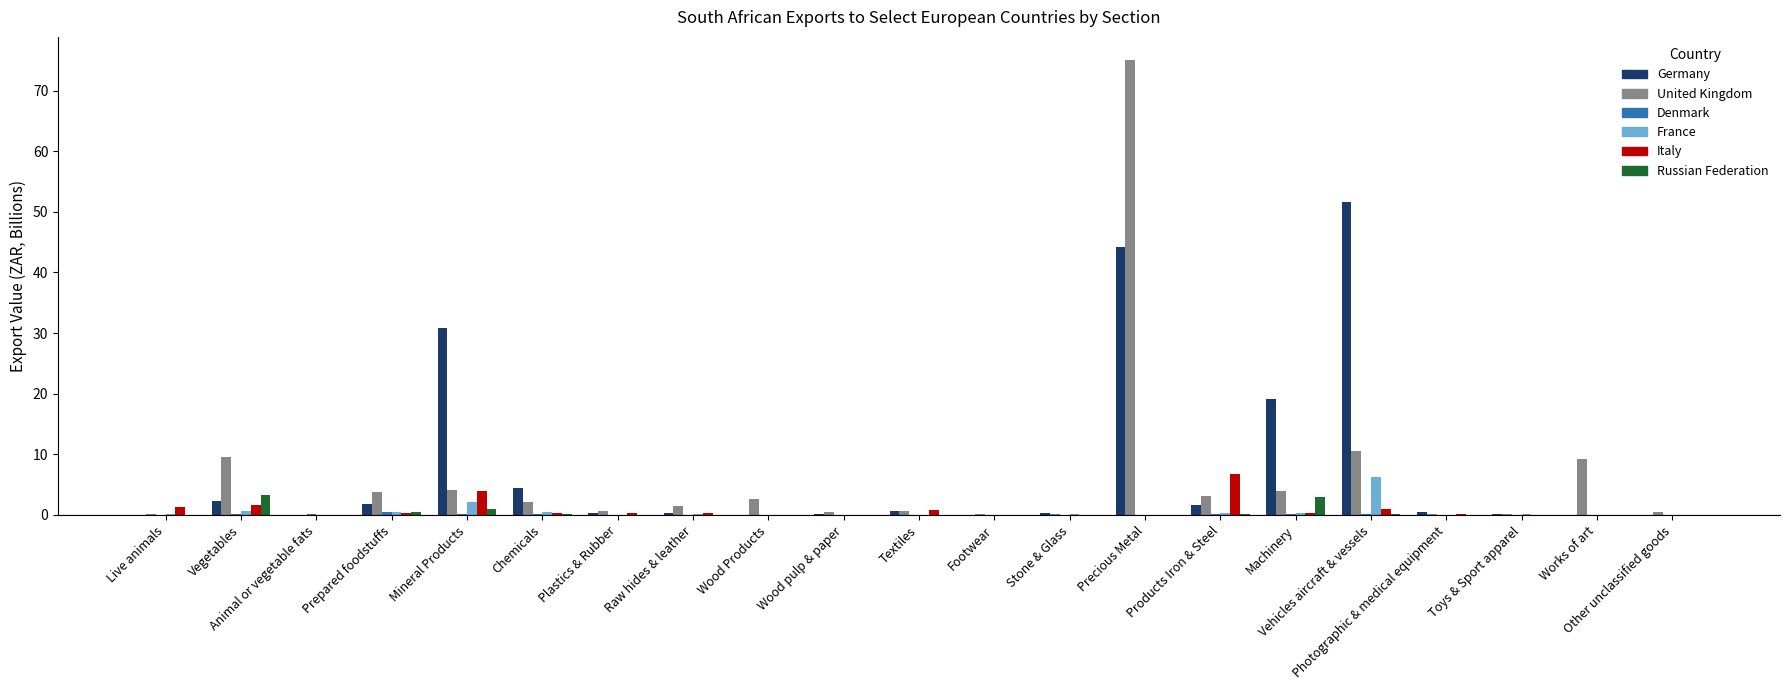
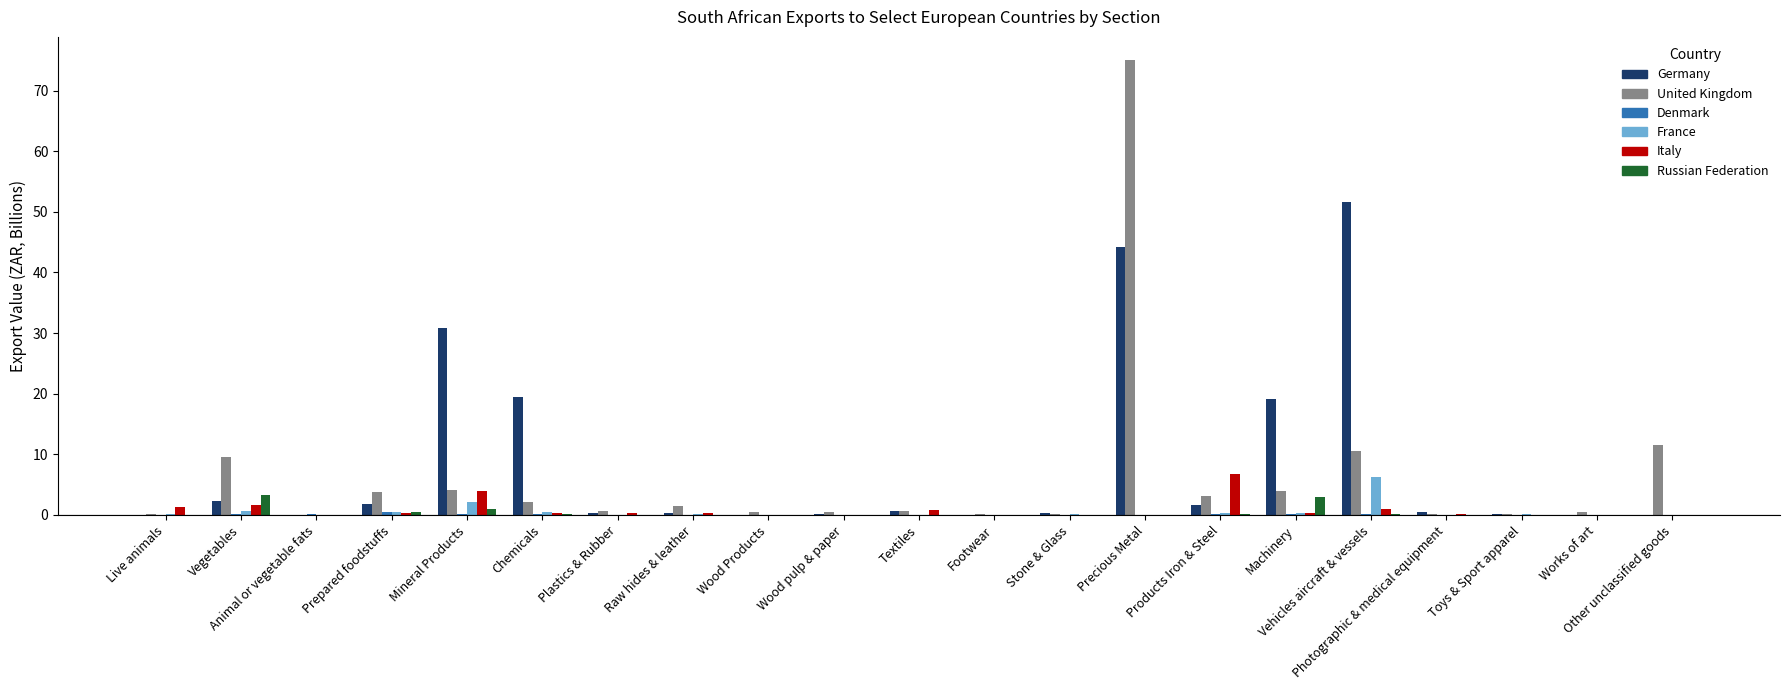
Germany, Chemicals: 4 -> 19
United Kingdom, Wood Products: 3 -> 1
United Kingdom, Works of art: 9 -> 1
United Kingdom, Other unclassified goods: 1 -> 12
